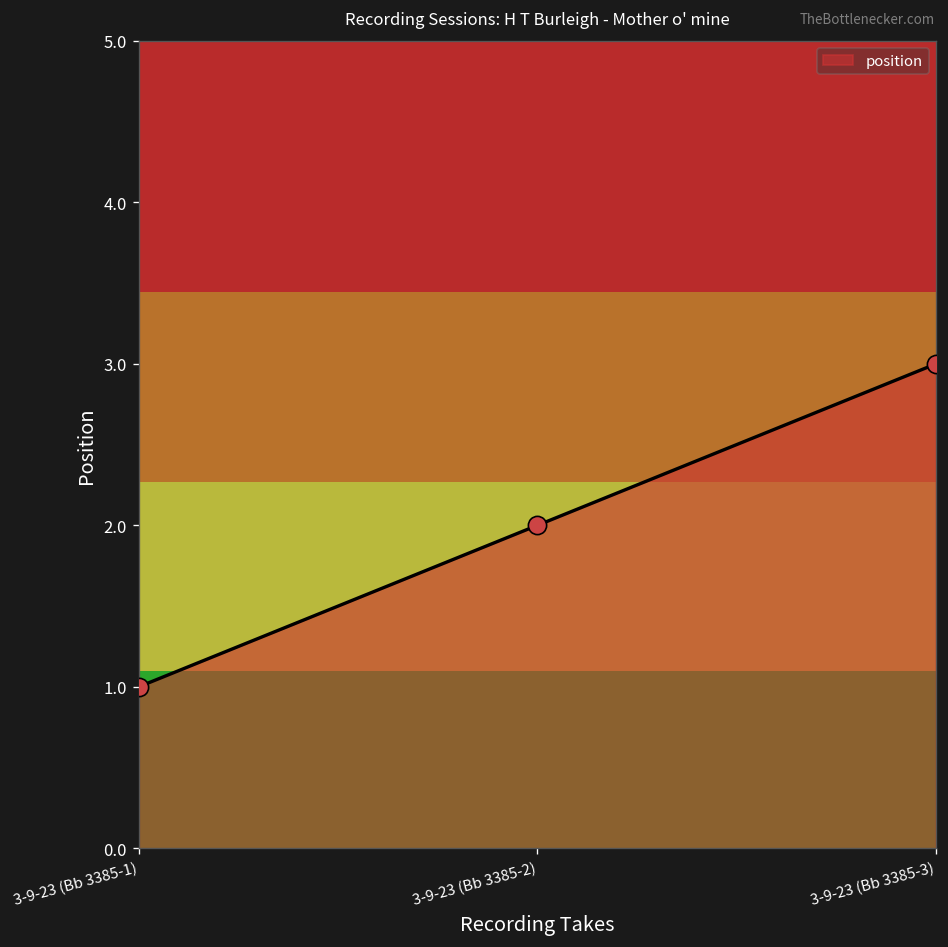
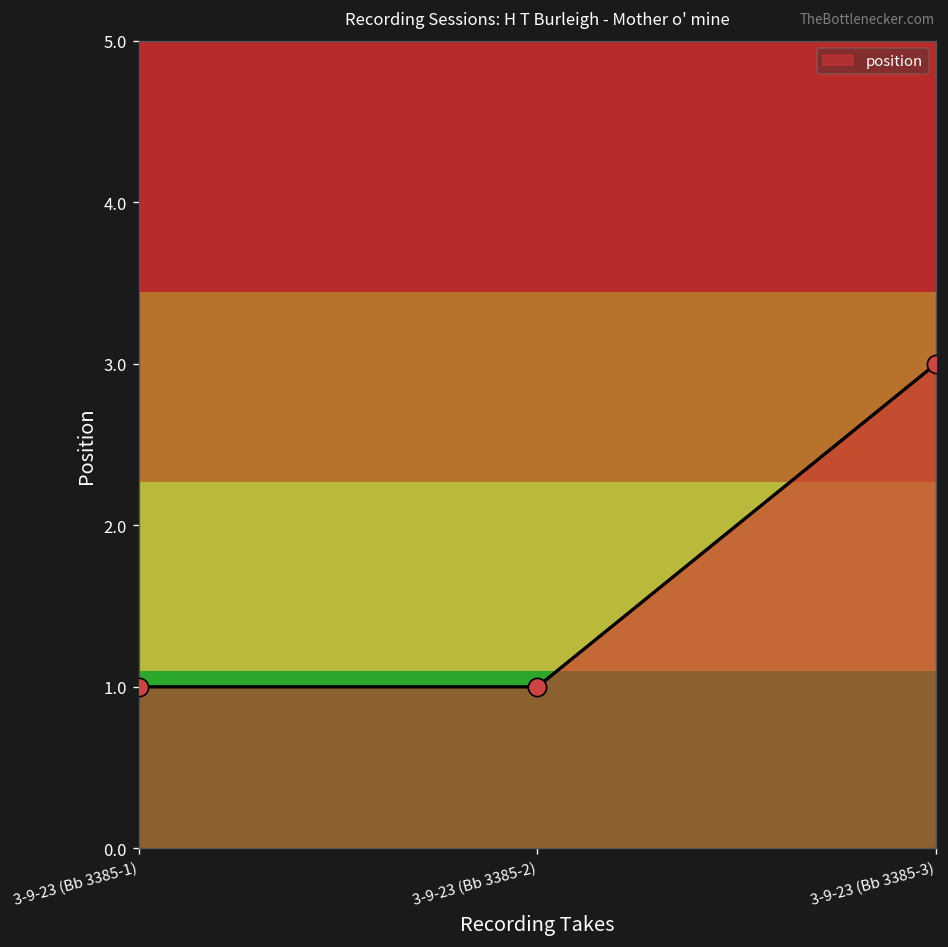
3-9-23 (Bb 3385-2): 2 -> 1
